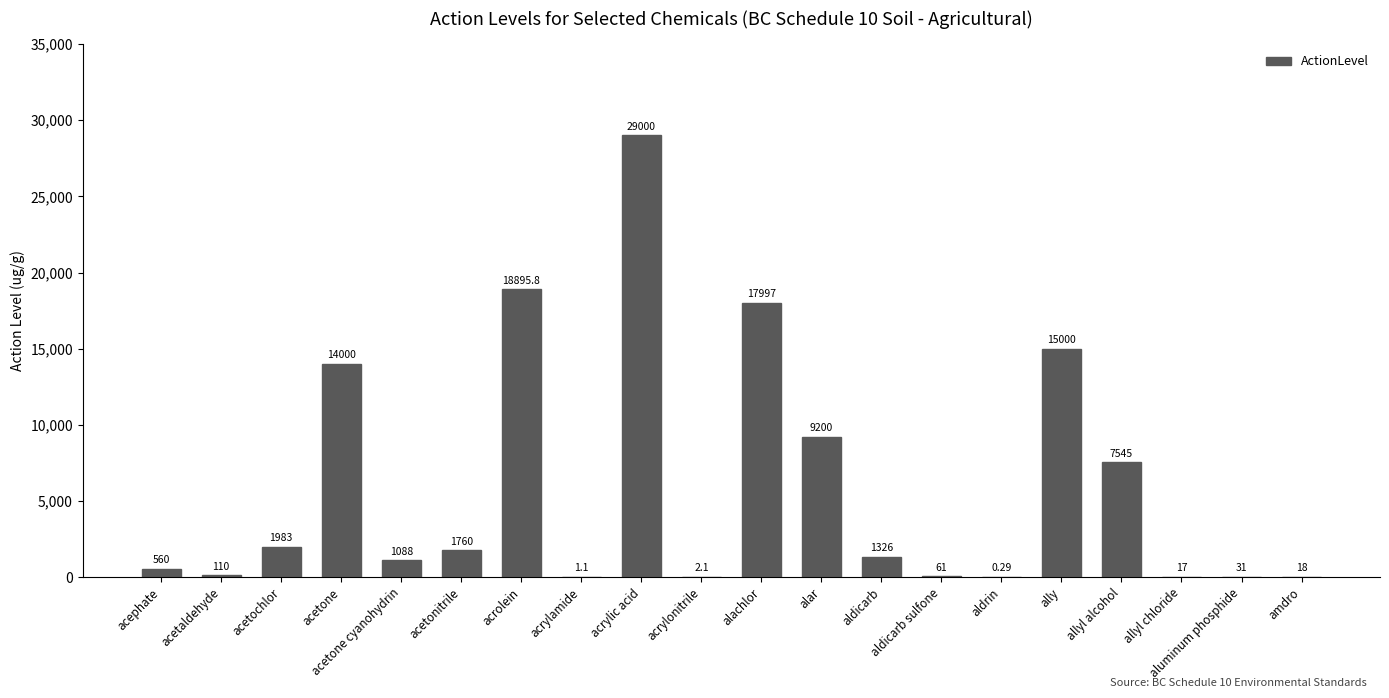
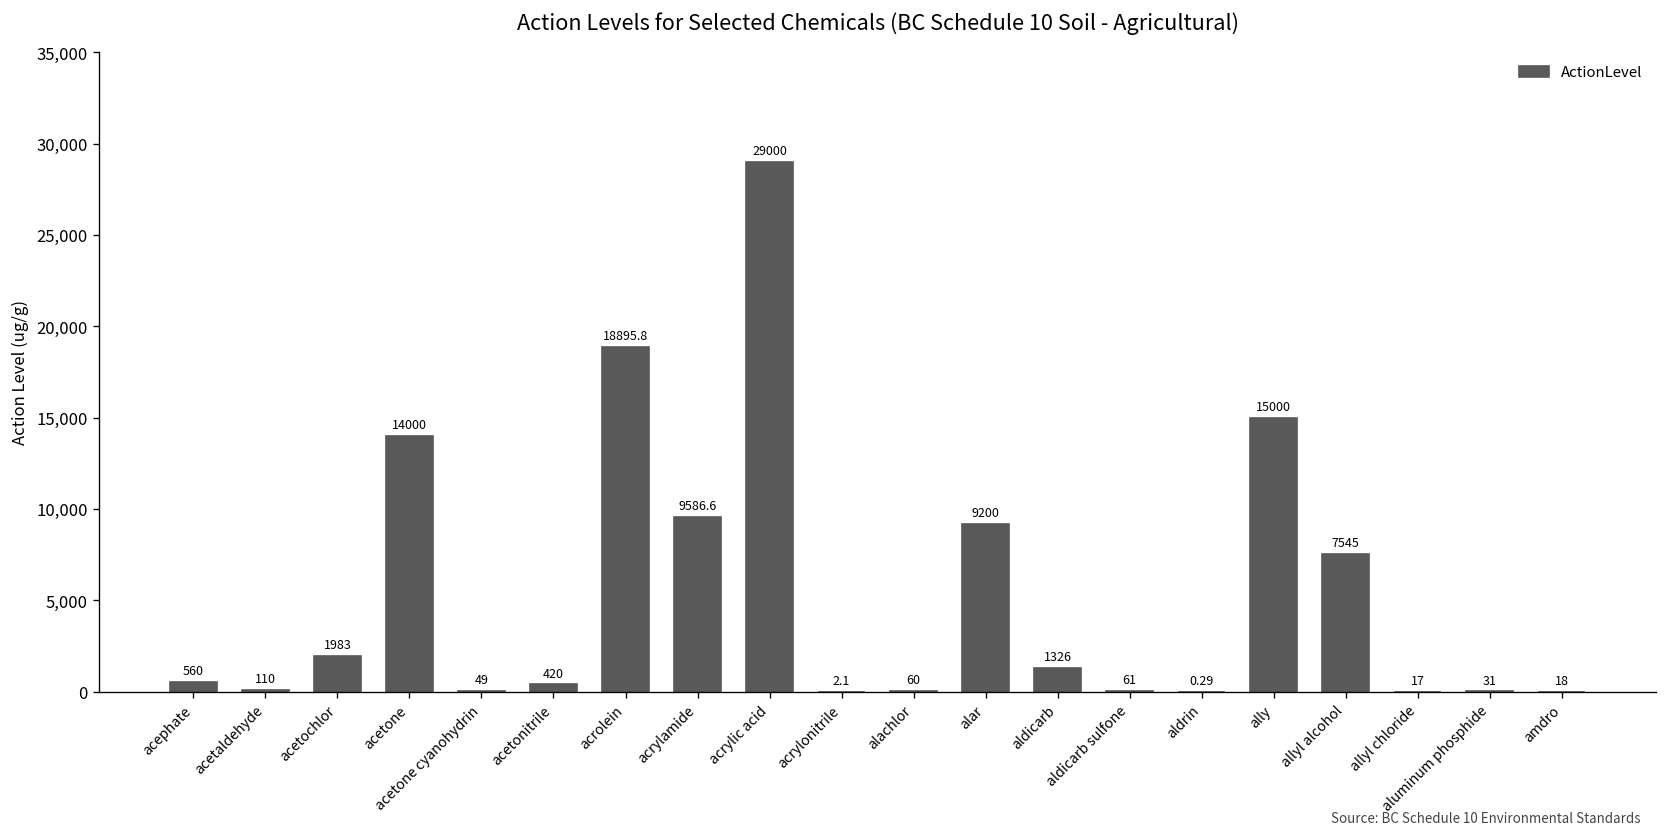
acetone cyanohydrin: 1088 -> 49
acetonitrile: 1760 -> 420
acrylamide: 1.1 -> 9586.6
alachlor: 17997 -> 60
